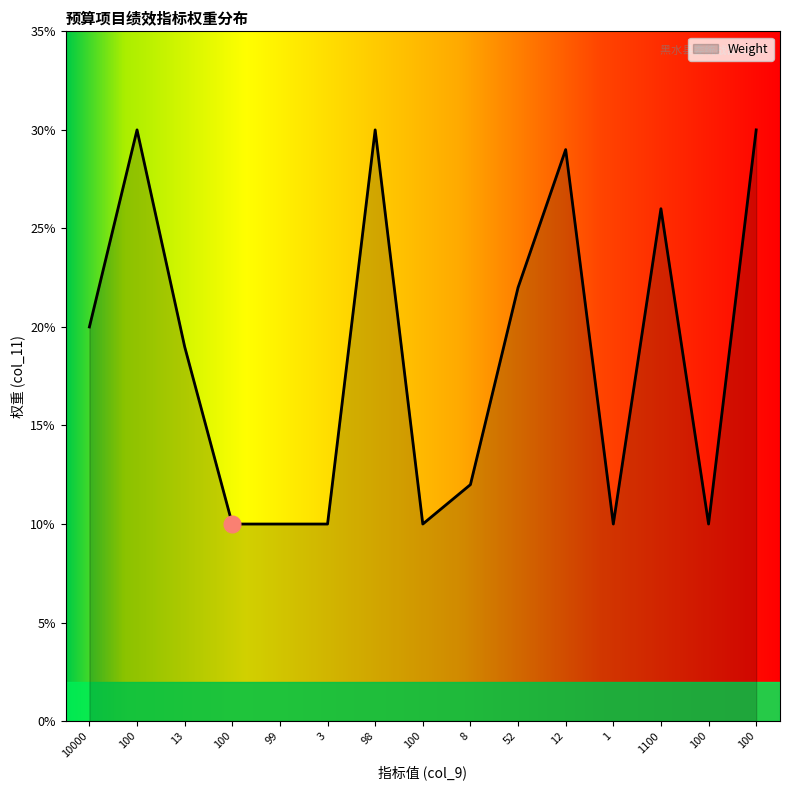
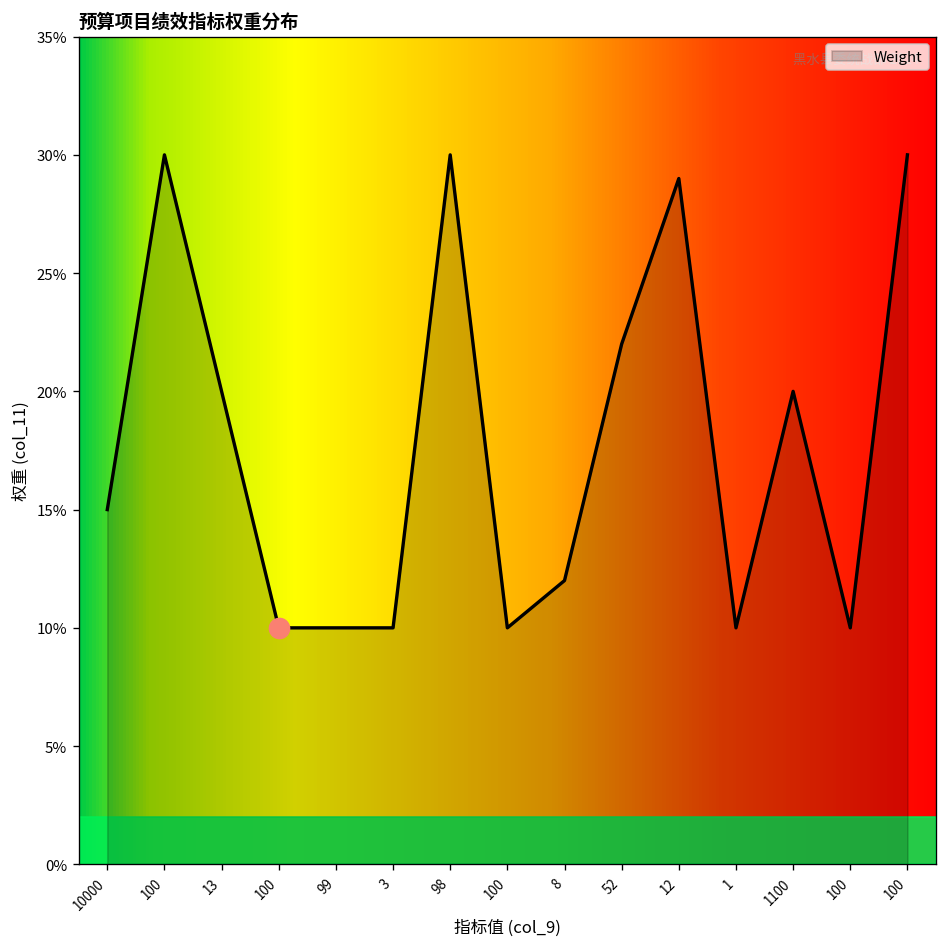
Weight, 10000: 20% -> 15%
Weight, 13: 19% -> 20%
Weight, 1100: 26% -> 20%
